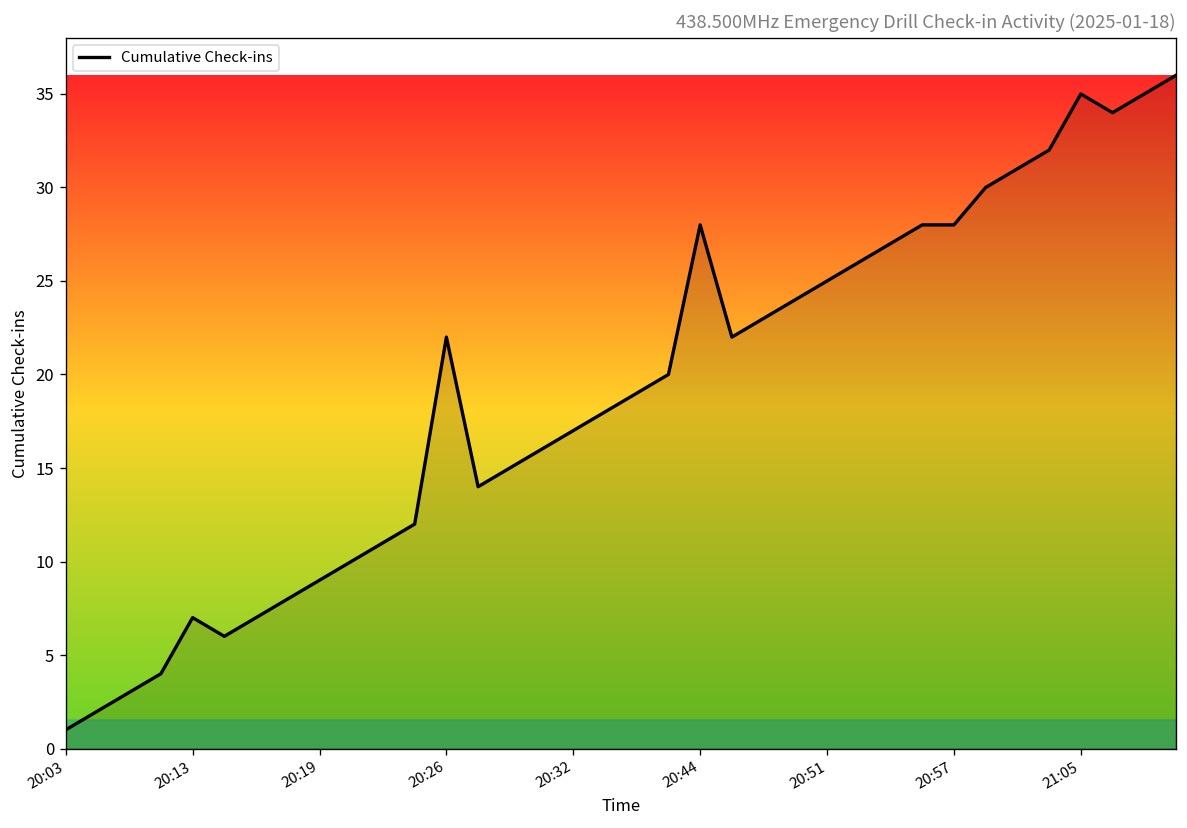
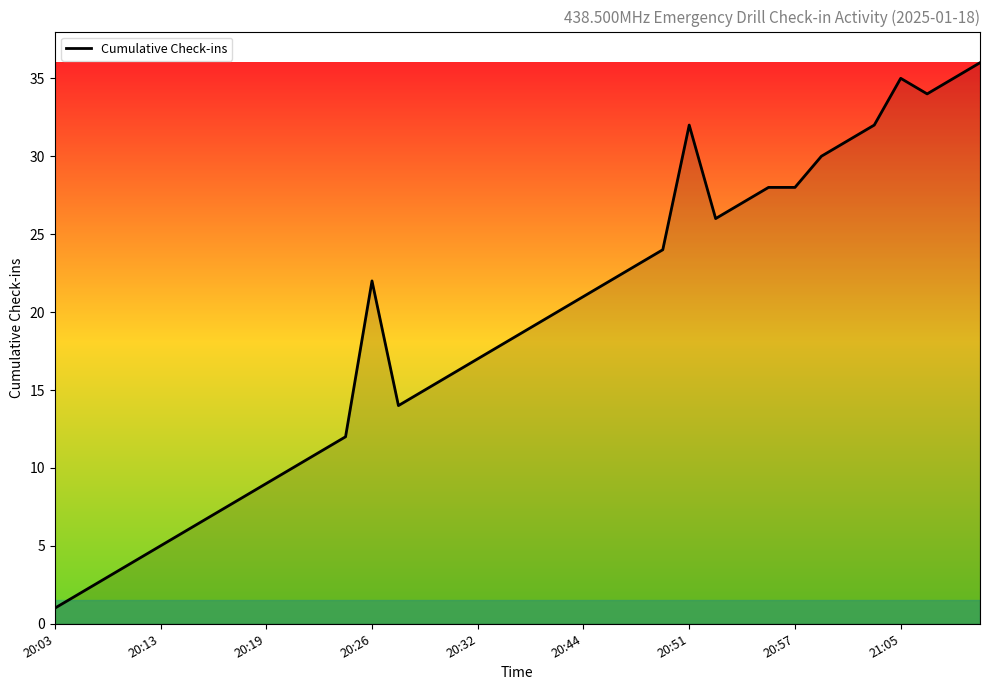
20:13: 7 -> 5
20:44: 28 -> 21
20:51: 25 -> 32
